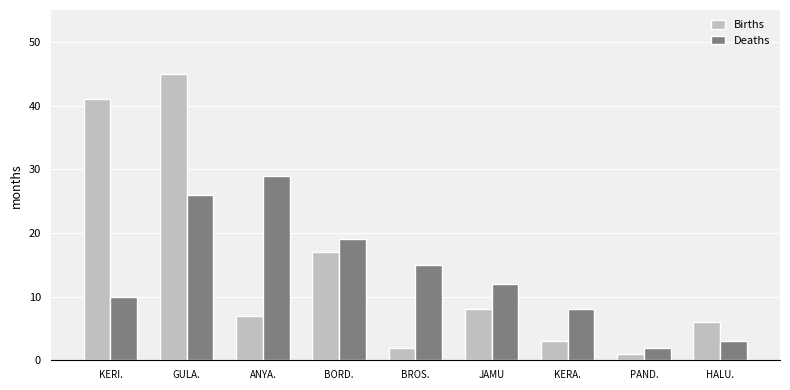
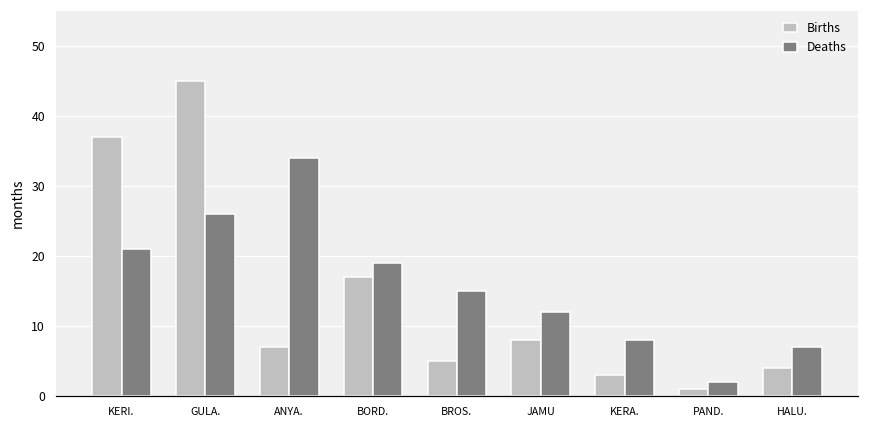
Births, KERI.: 41 -> 37
Deaths, KERI.: 10 -> 21
Deaths, ANYA.: 29 -> 34
Births, BROS.: 2 -> 5
Births, HALU.: 6 -> 4
Deaths, HALU.: 3 -> 7
